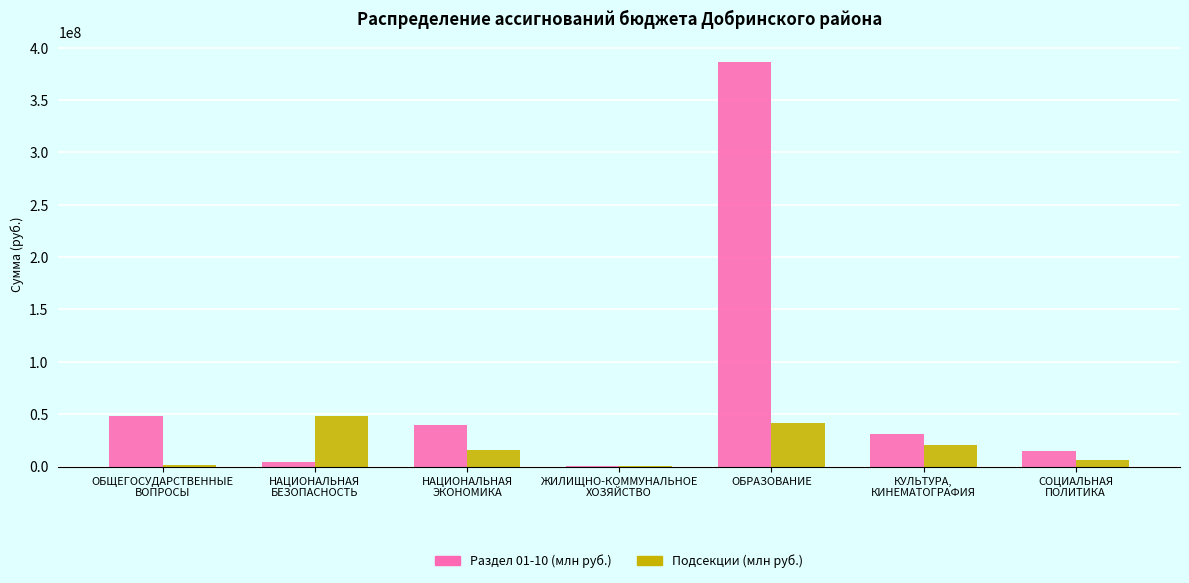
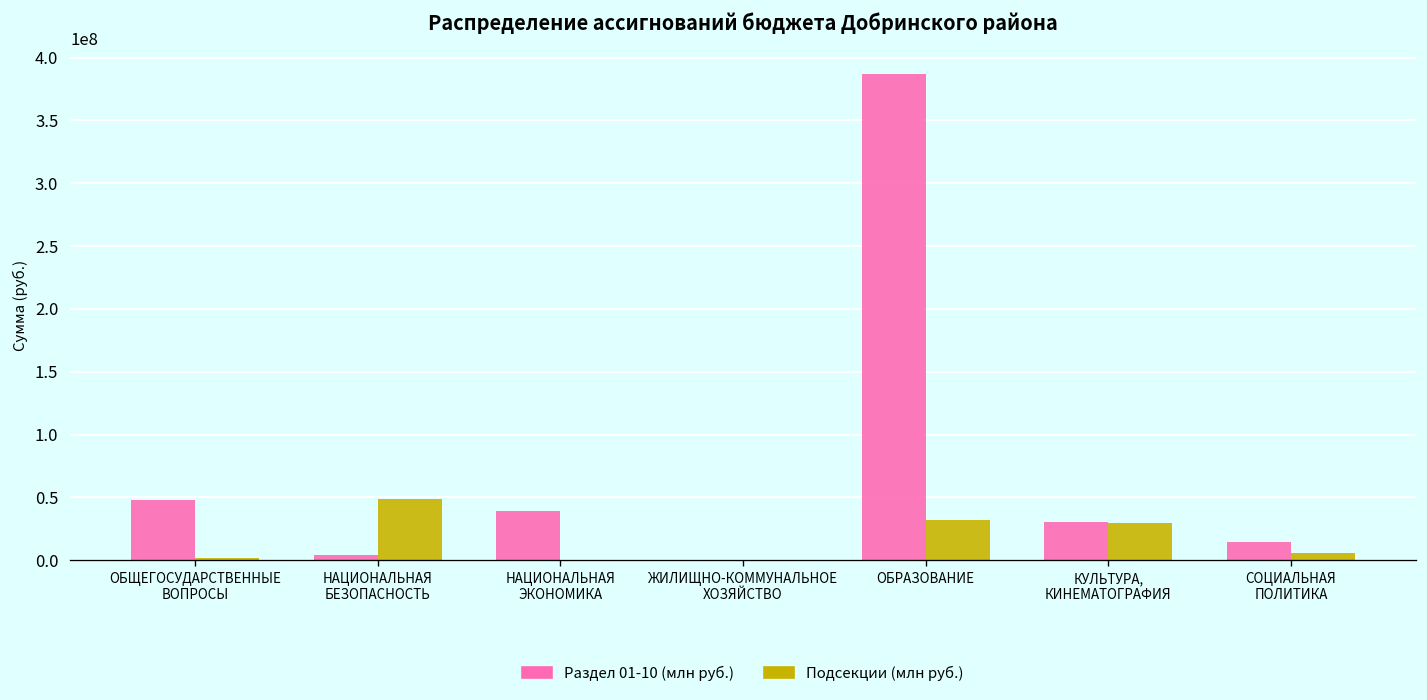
Подсекции (млн руб.), НАЦИОНАЛЬНАЯ ЭКОНОМИКА: 15000000 -> 0
Подсекции (млн руб.), ОБРАЗОВАНИЕ: 42000000 -> 32000000
Подсекции (млн руб.), КУЛЬТУРА, КИНЕМАТОГРАФИЯ: 21000000 -> 29000000
